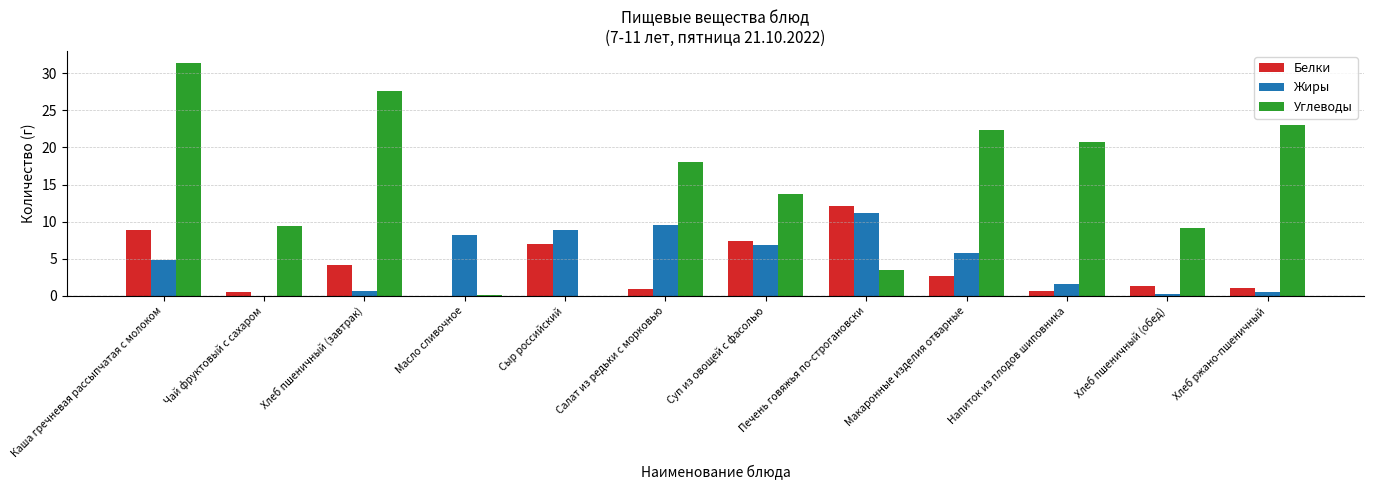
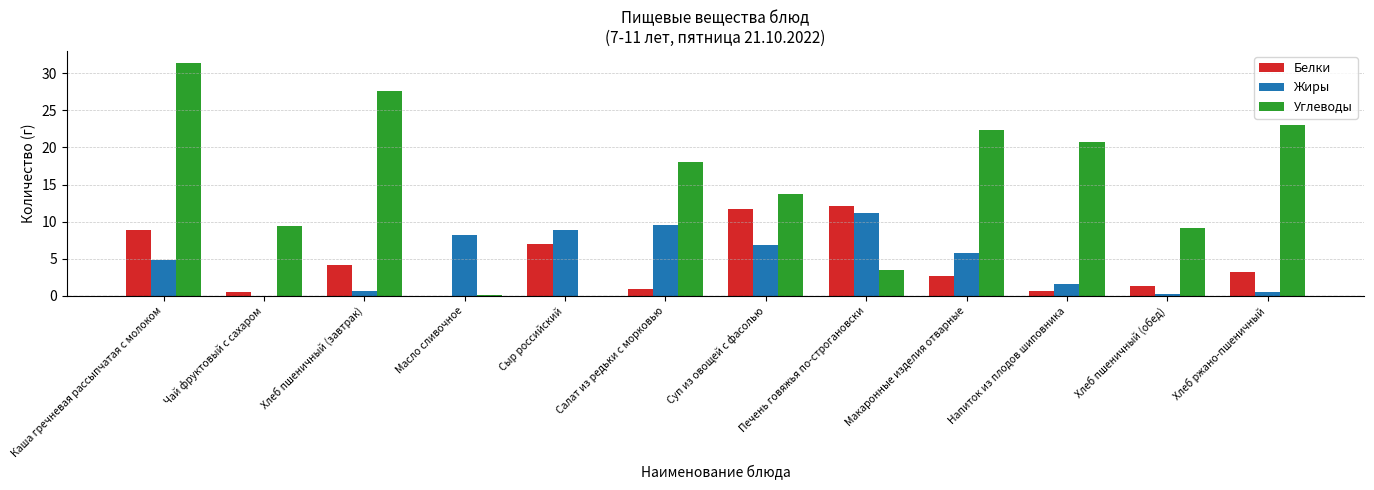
Белки, Суп из овощей с фасолью: 7 -> 12
Белки, Хлеб ржано-пшеничный: 1 -> 3
